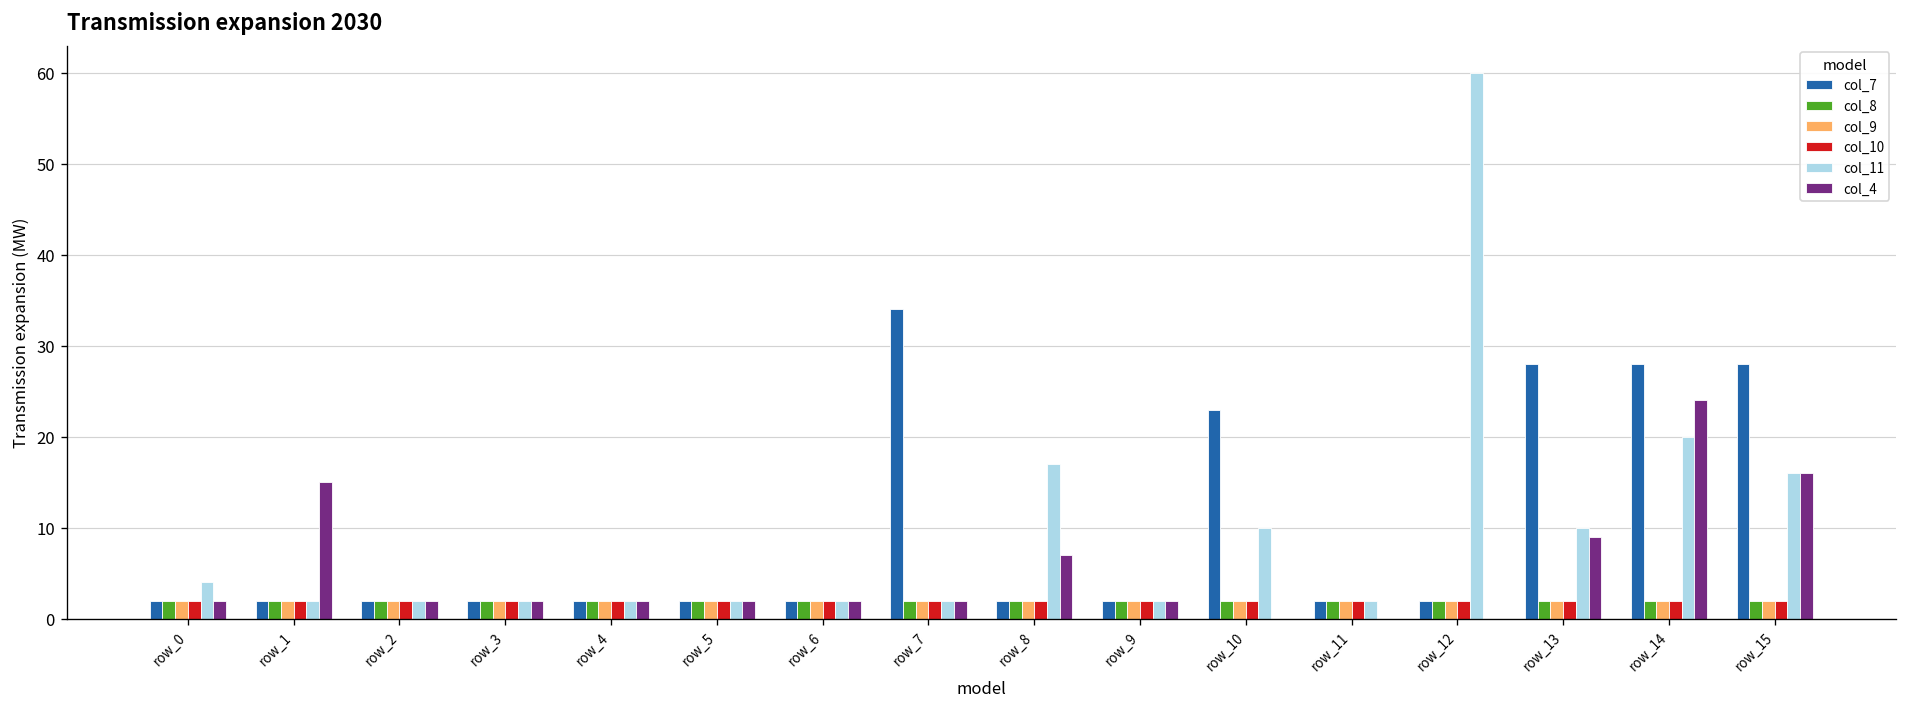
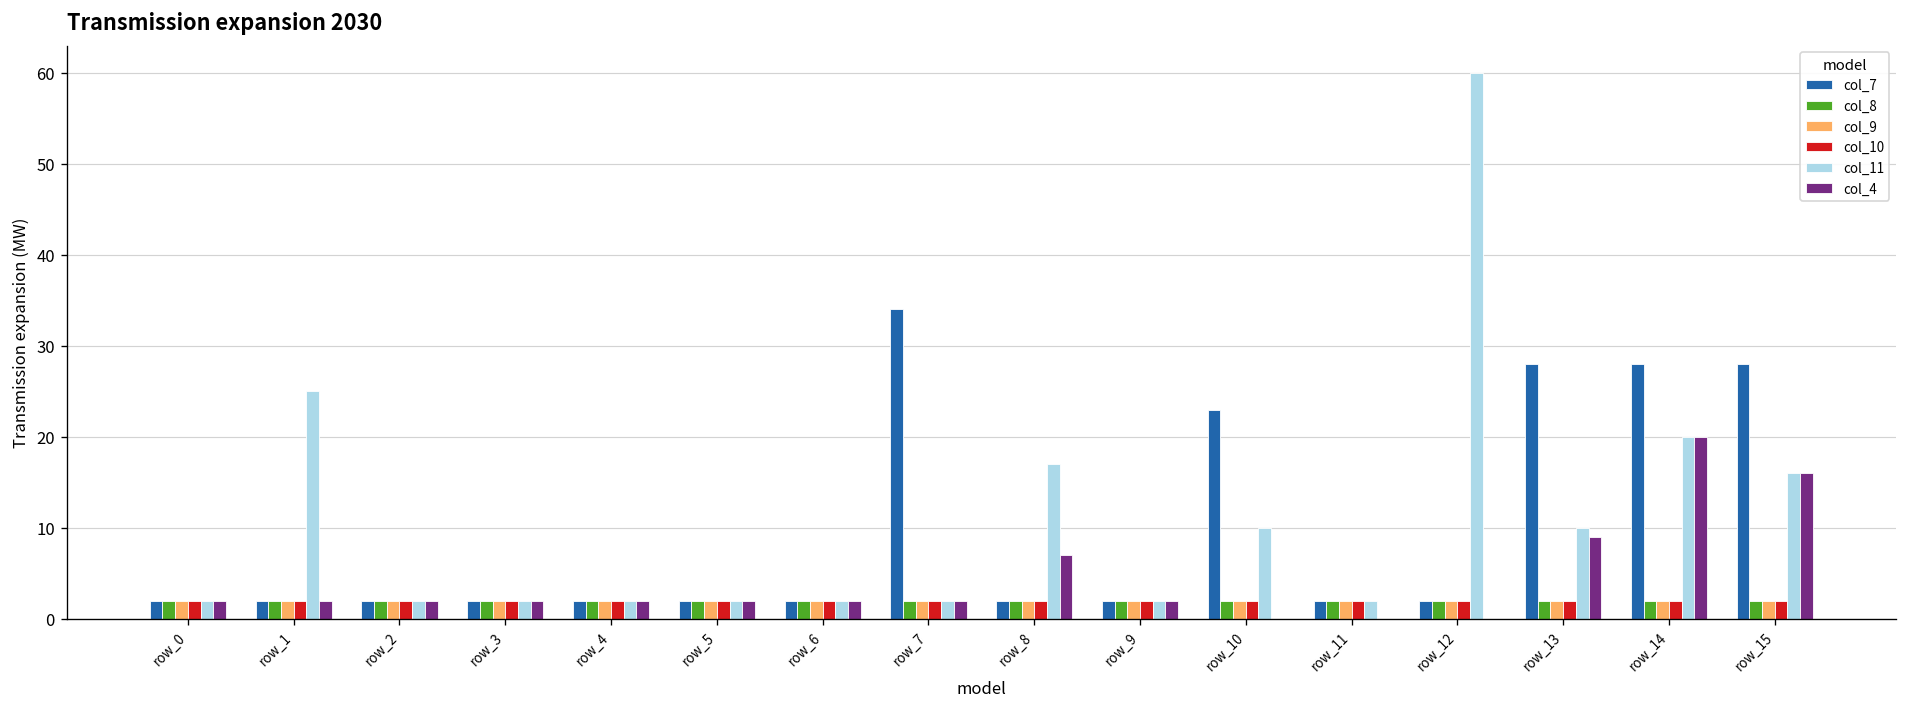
col_11, row_0: 4 -> 2
col_11, row_1: 2 -> 25
col_4, row_1: 15 -> 2
col_4, row_14: 24 -> 20
